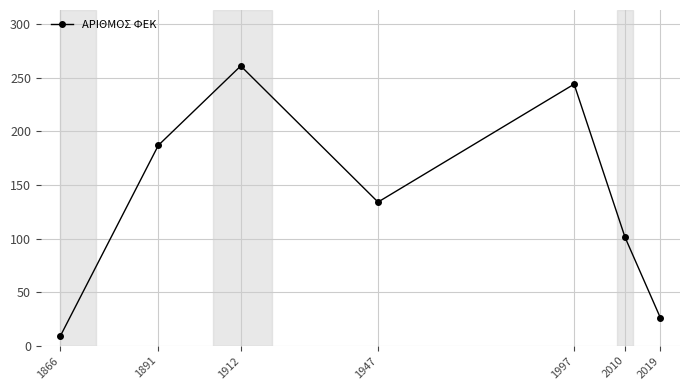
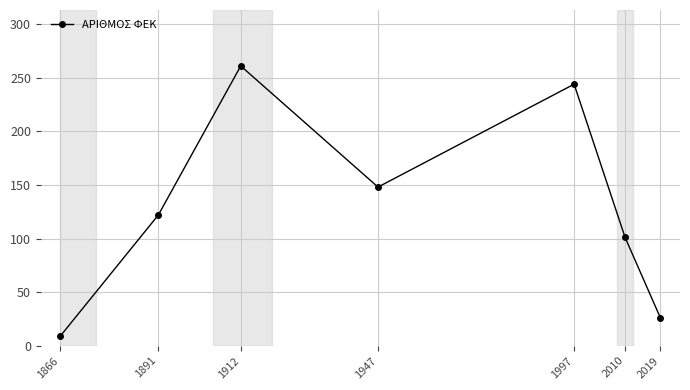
1891: 187 -> 122
1947: 134 -> 148
